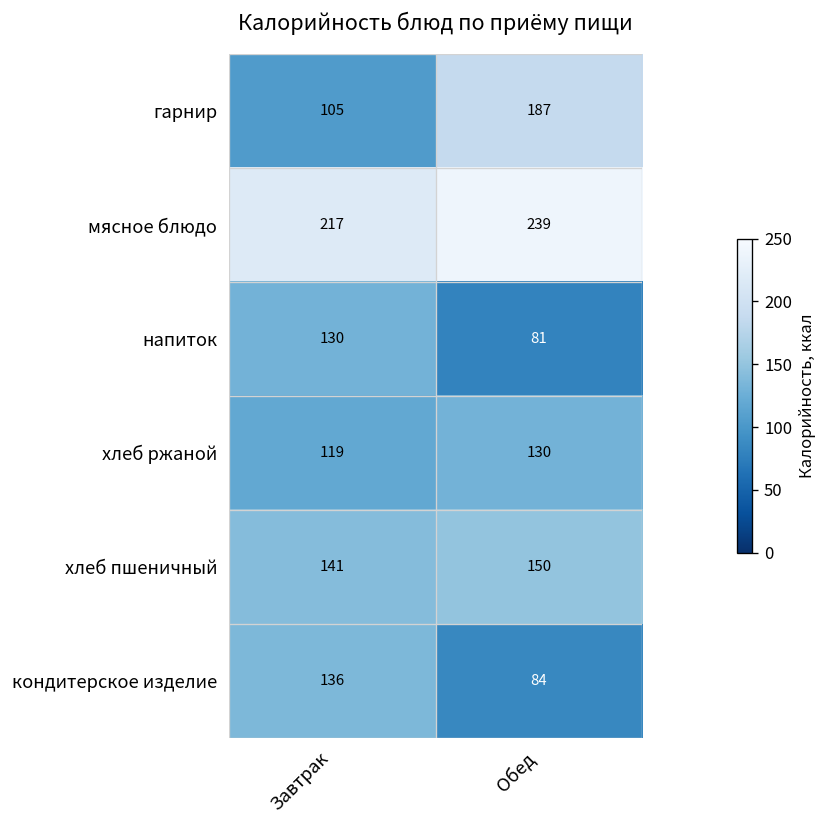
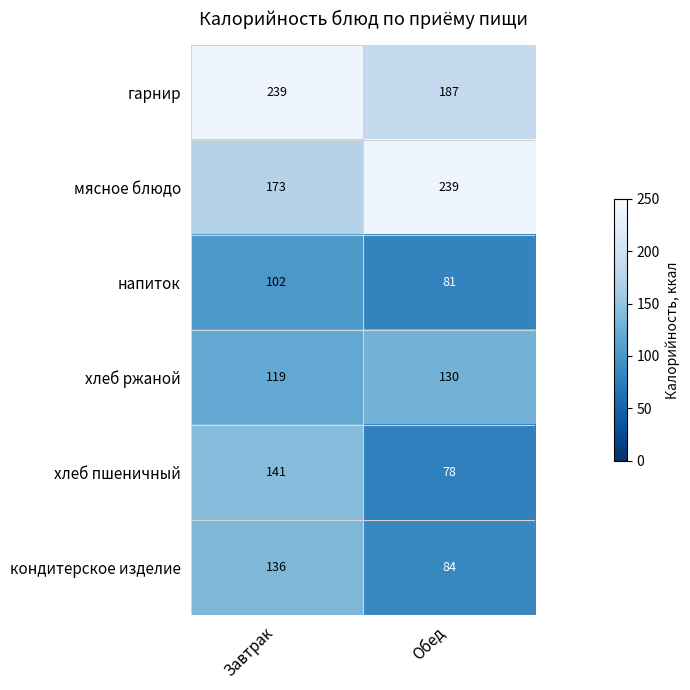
гарнир, Завтрак: 105 -> 239
мясное блюдо, Завтрак: 217 -> 173
напиток, Завтрак: 130 -> 102
хлеб пшеничный, Обед: 150 -> 78
